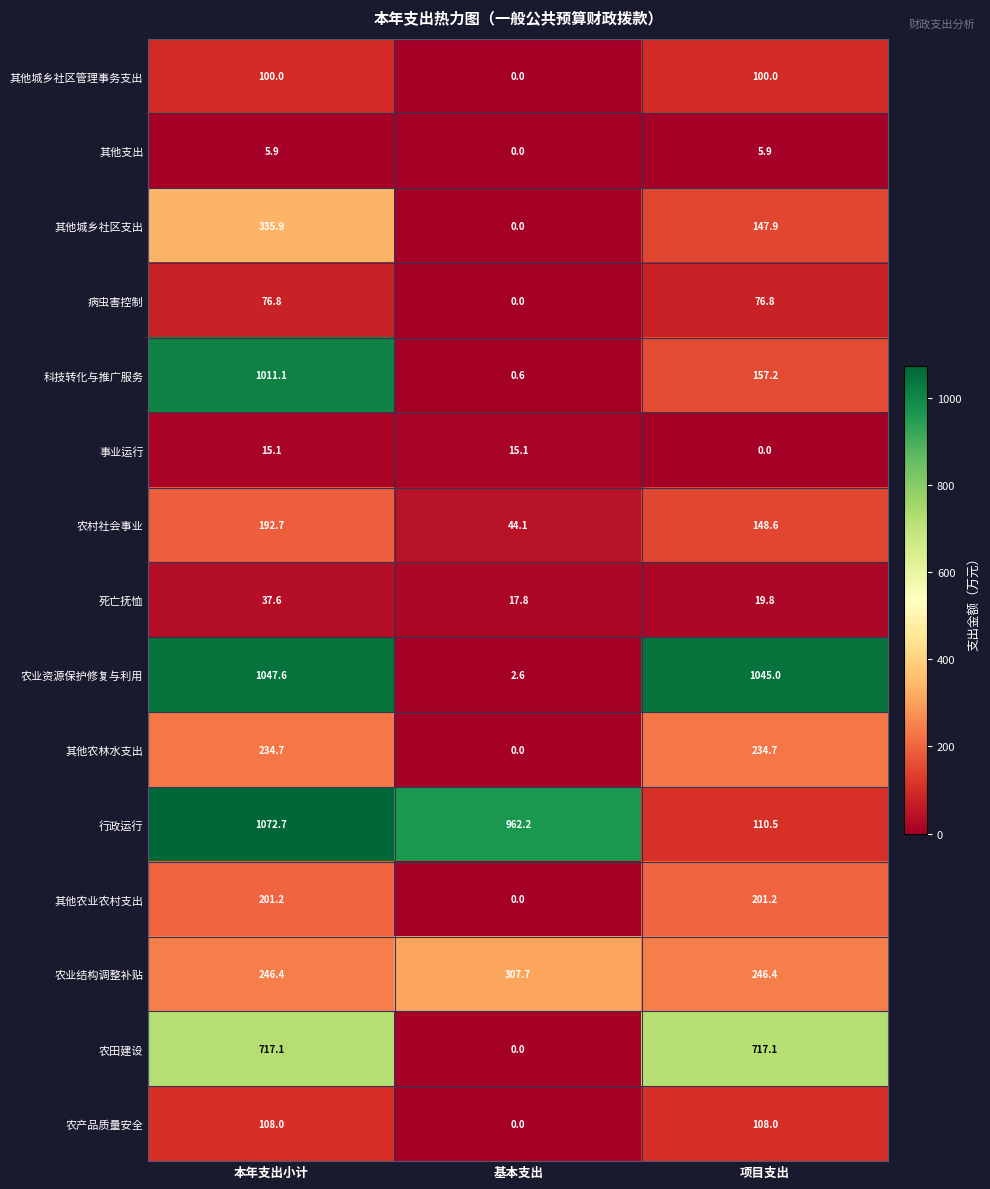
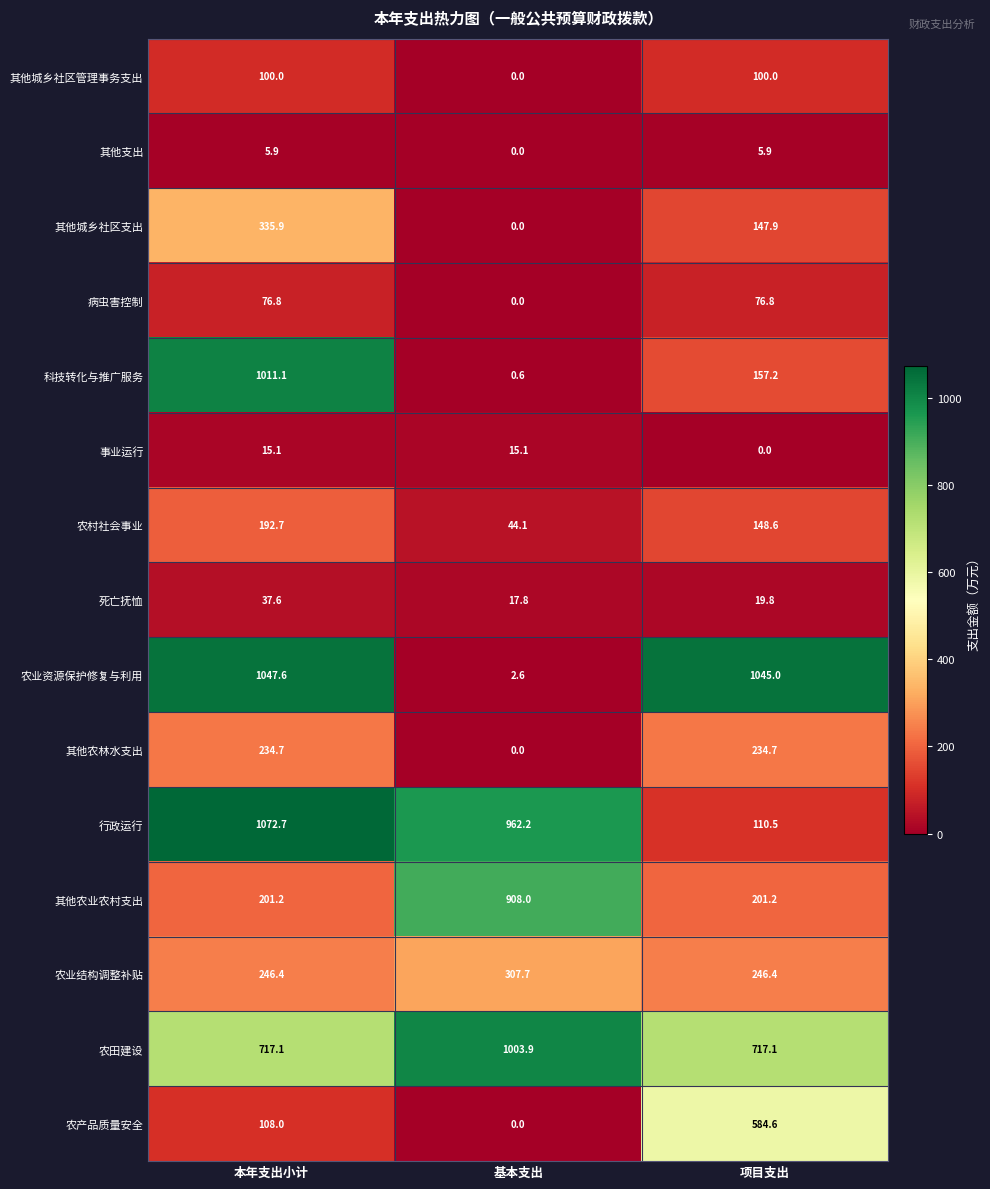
其他农业农村支出, 基本支出: 0.0 -> 908.0
农田建设, 基本支出: 0.0 -> 1003.9
农产品质量安全, 项目支出: 108.0 -> 584.6
